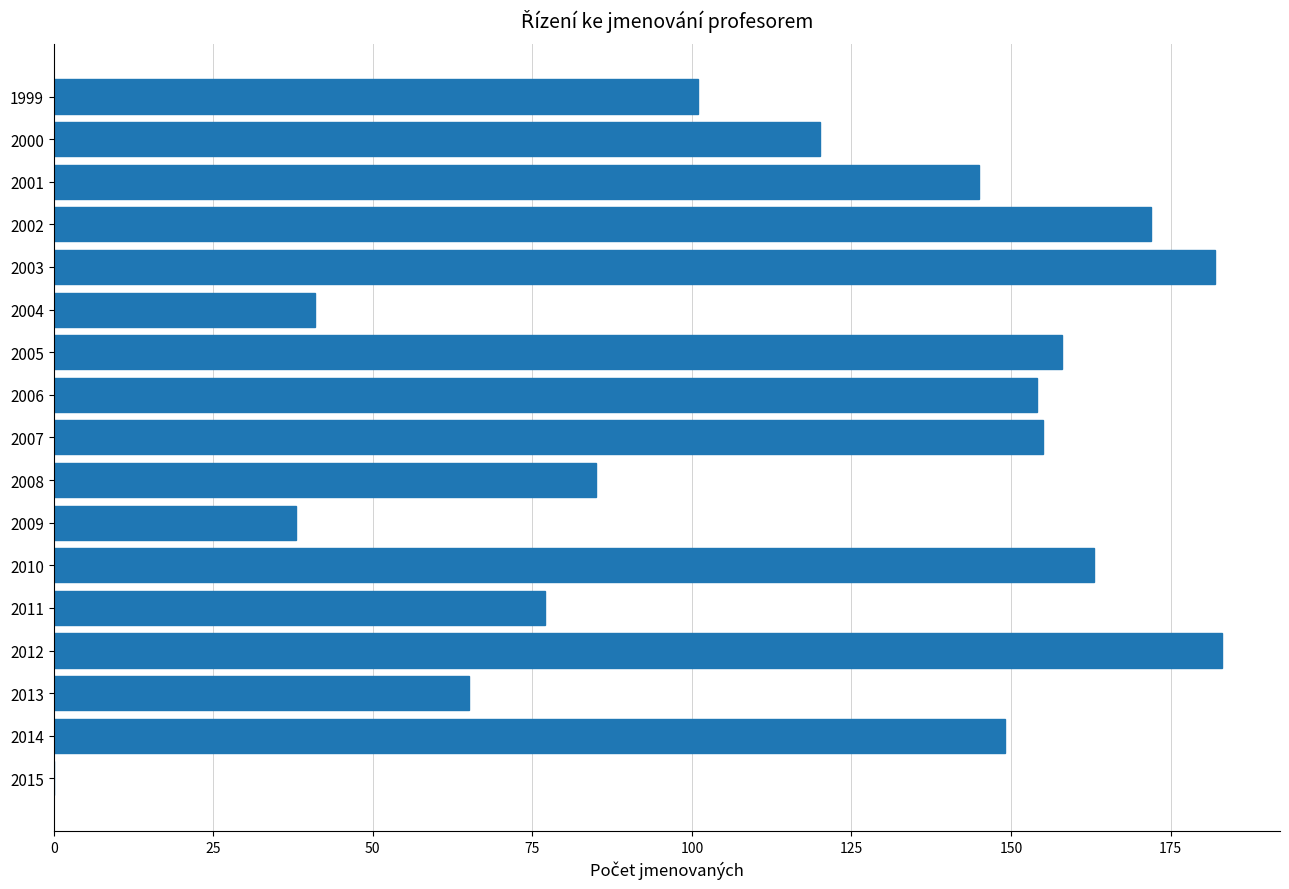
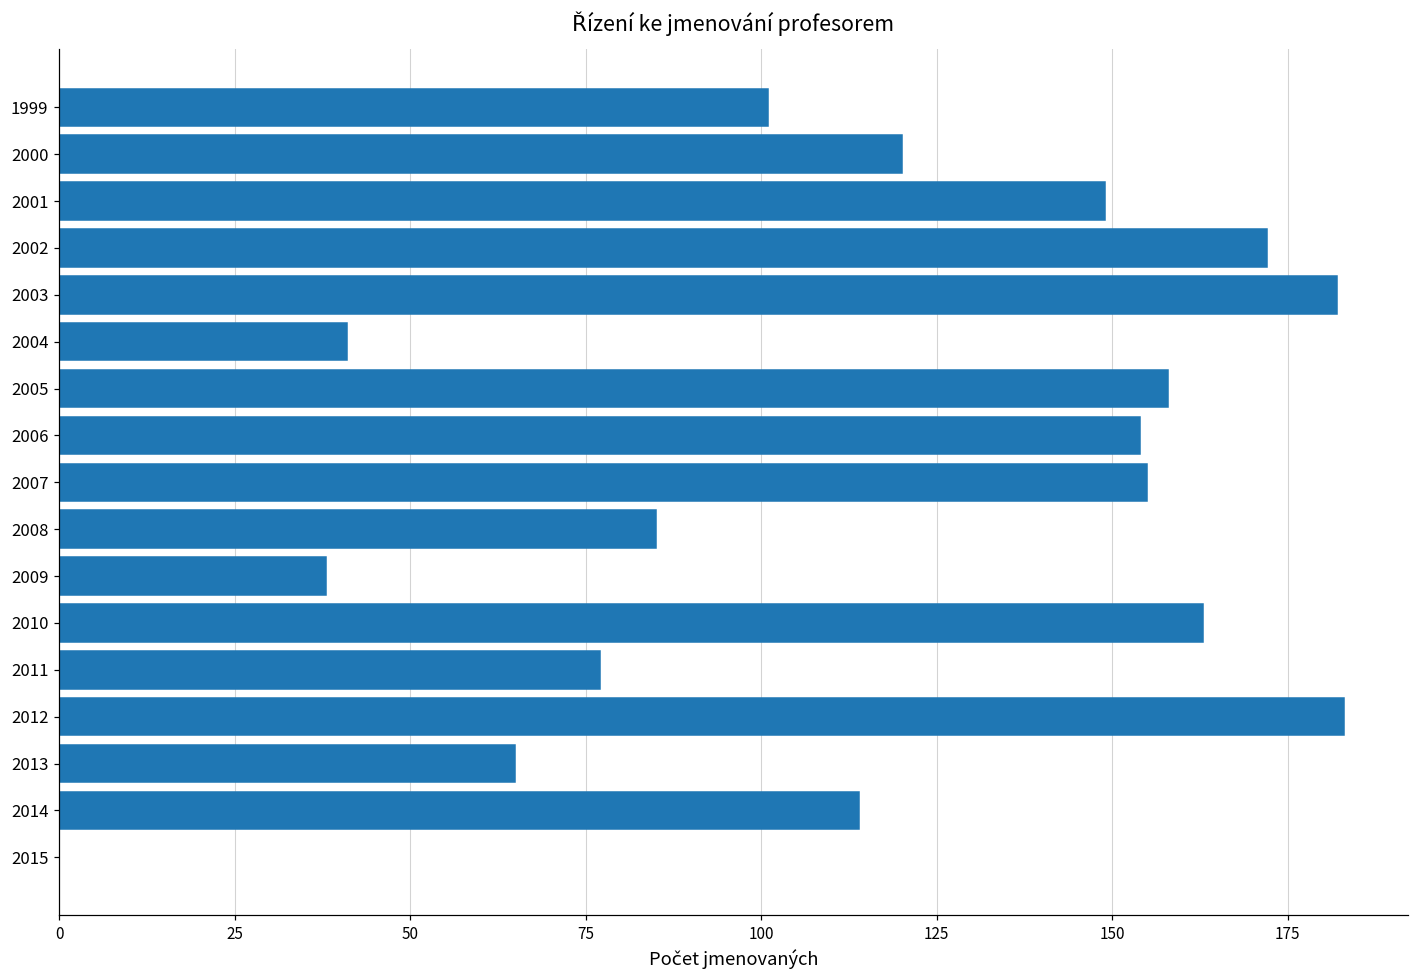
2001: 145 -> 149
2014: 149 -> 114
